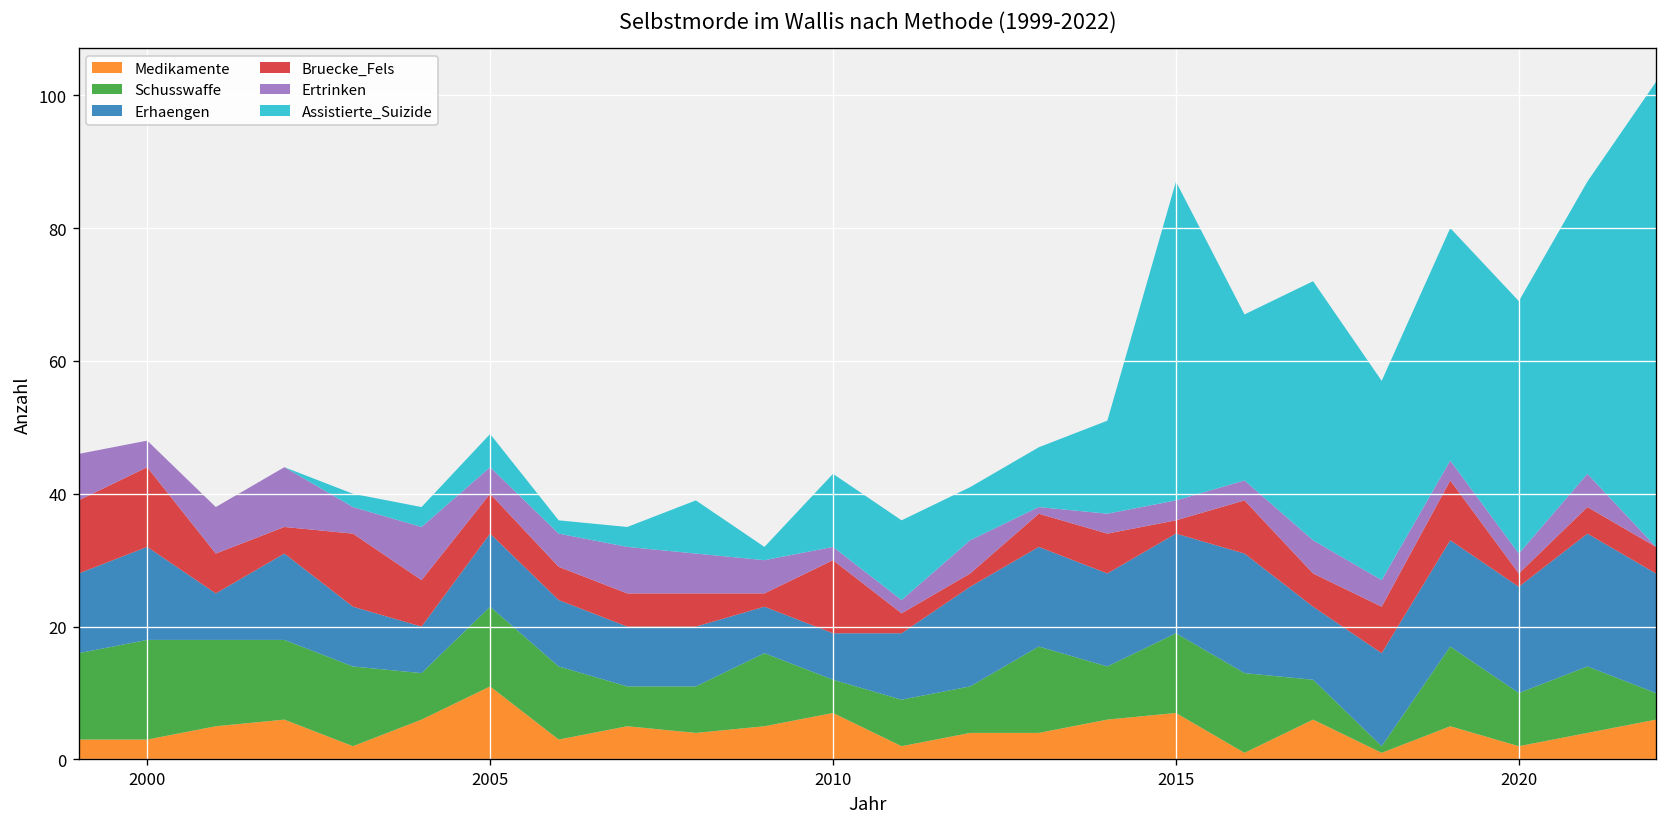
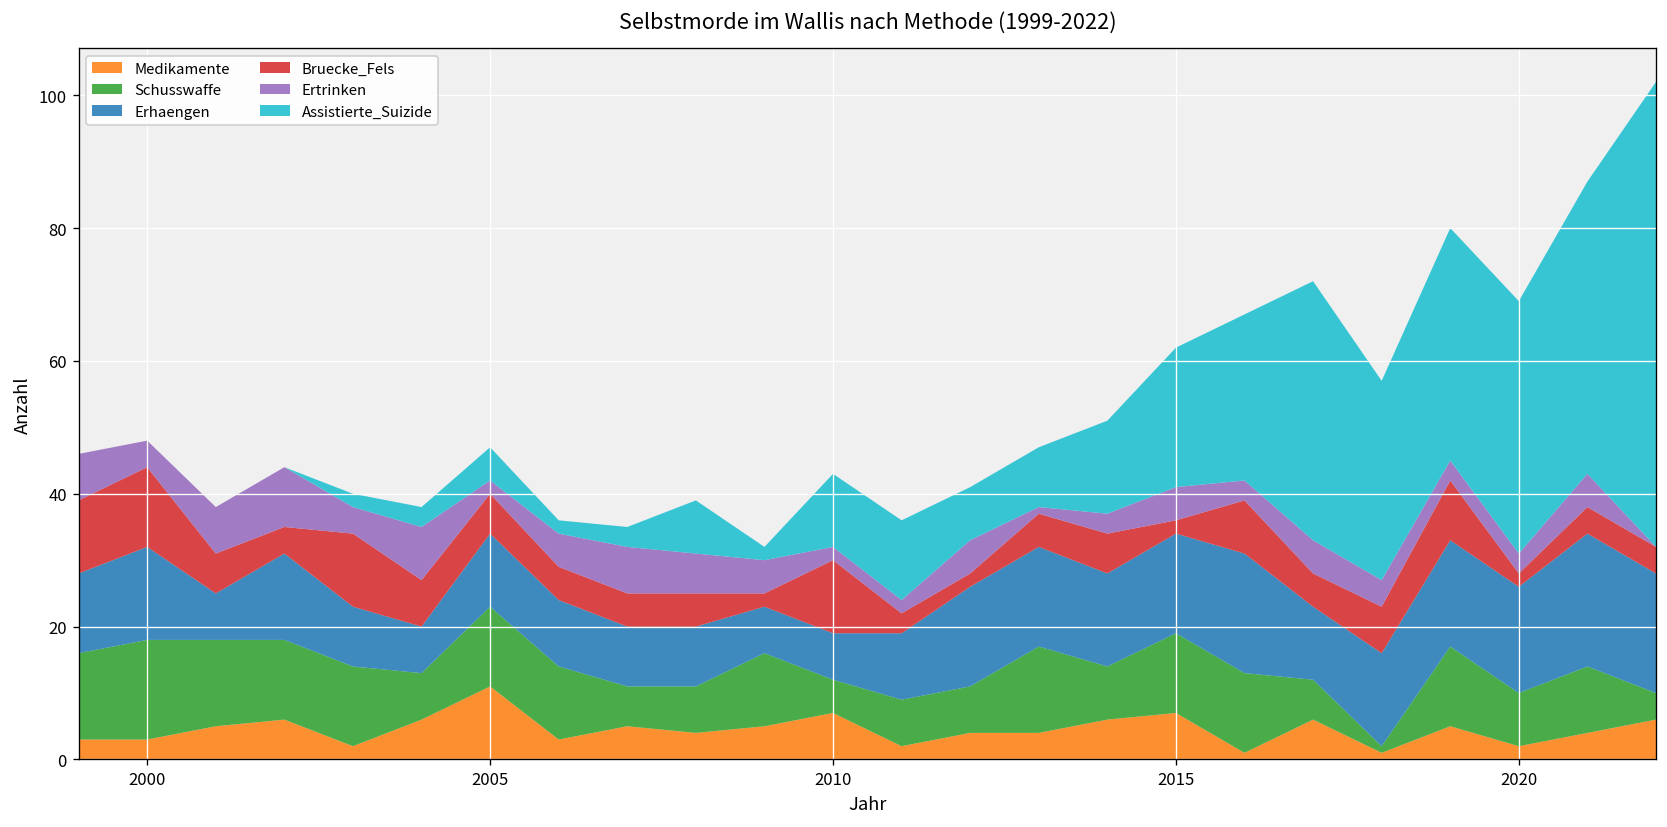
Ertrinken, 2005: 4 -> 2
Ertrinken, 2015: 3 -> 5
Assistierte_Suizide, 2015: 48 -> 21
